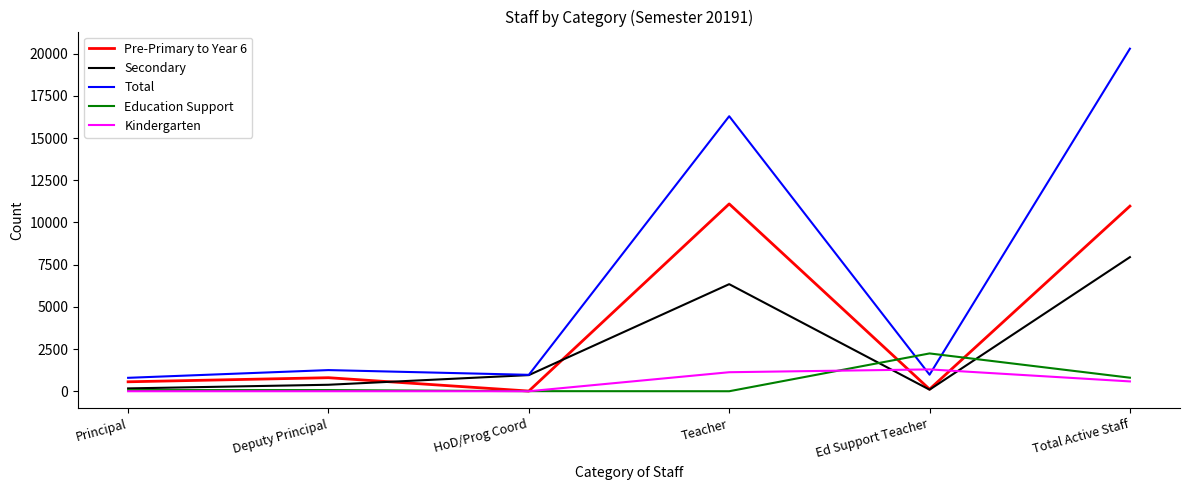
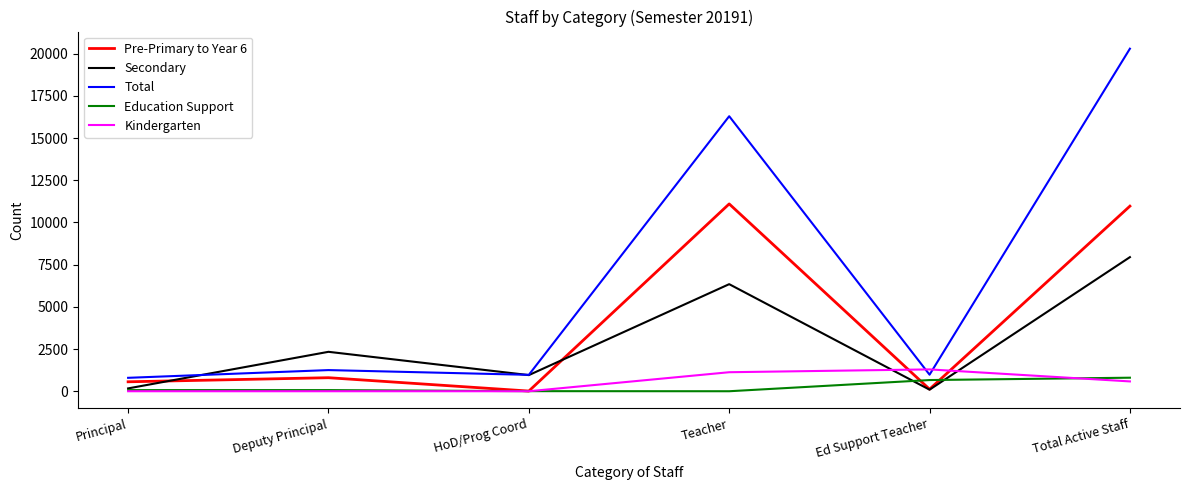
Secondary, Deputy Principal: 400 -> 2300
Education Support, Ed Support Teacher: 2200 -> 700
